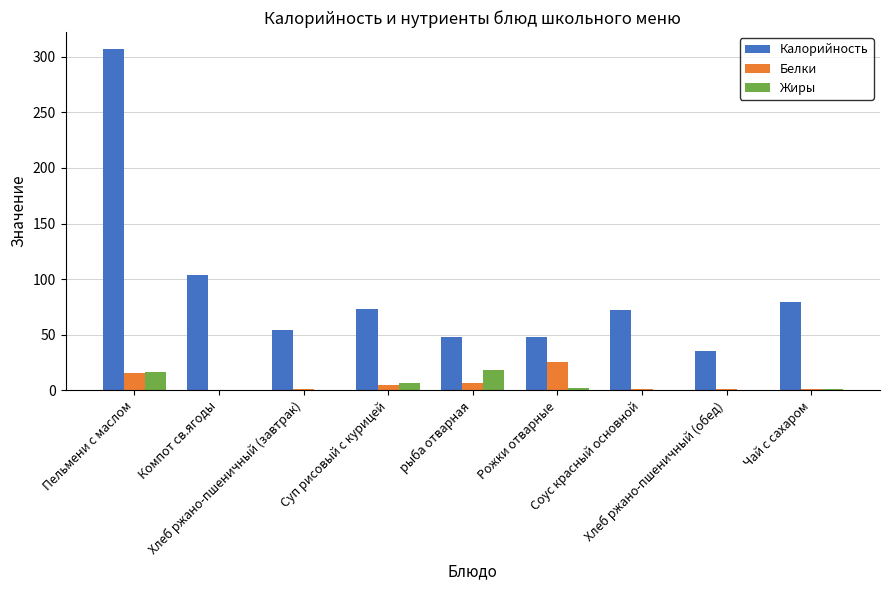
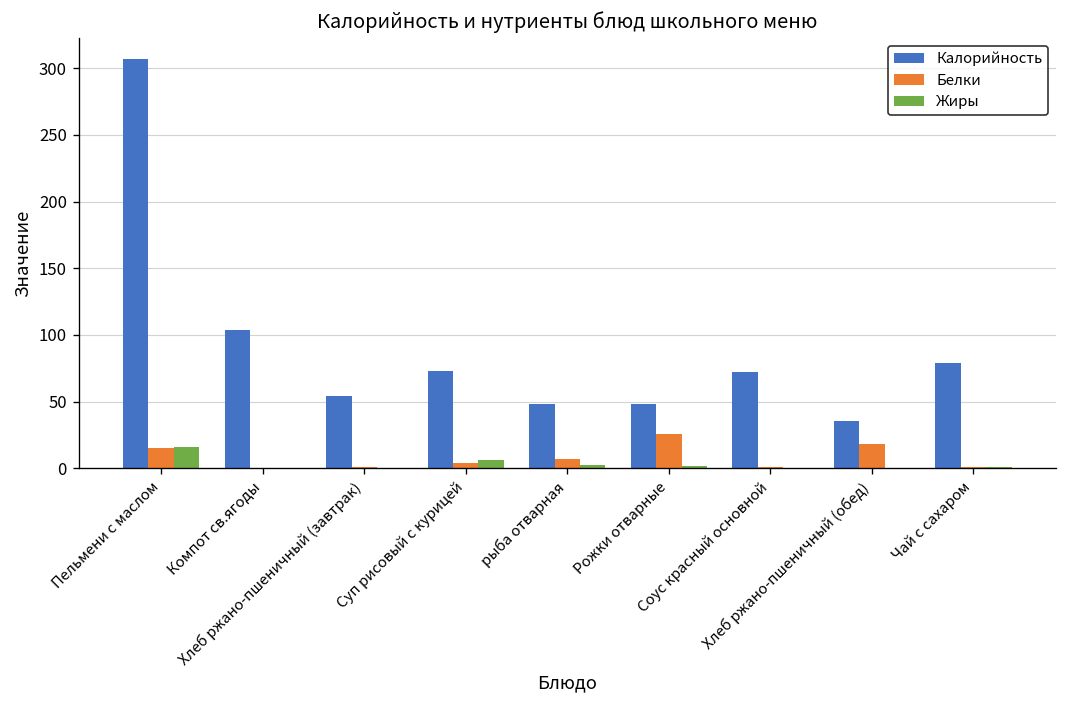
Жиры, рыба отварная: 18 -> 3
Белки, Хлеб ржано-пшеничный (обед): 1 -> 18
